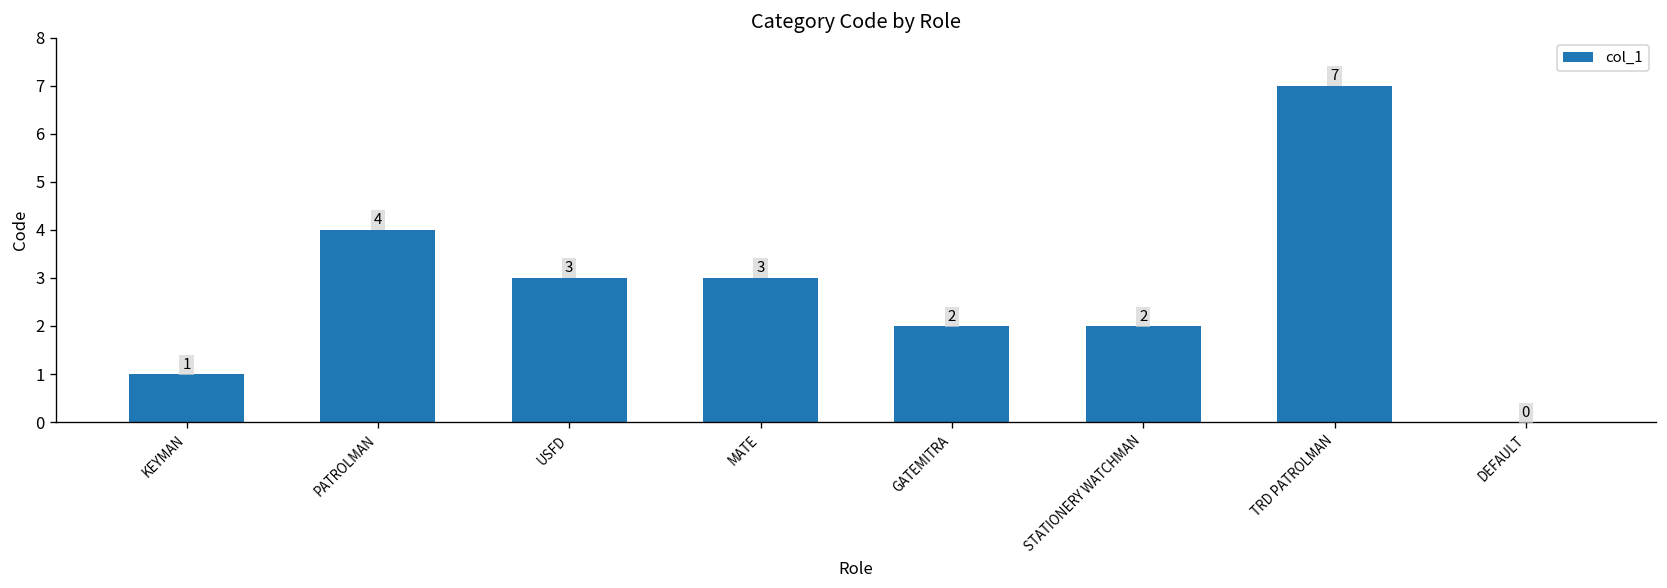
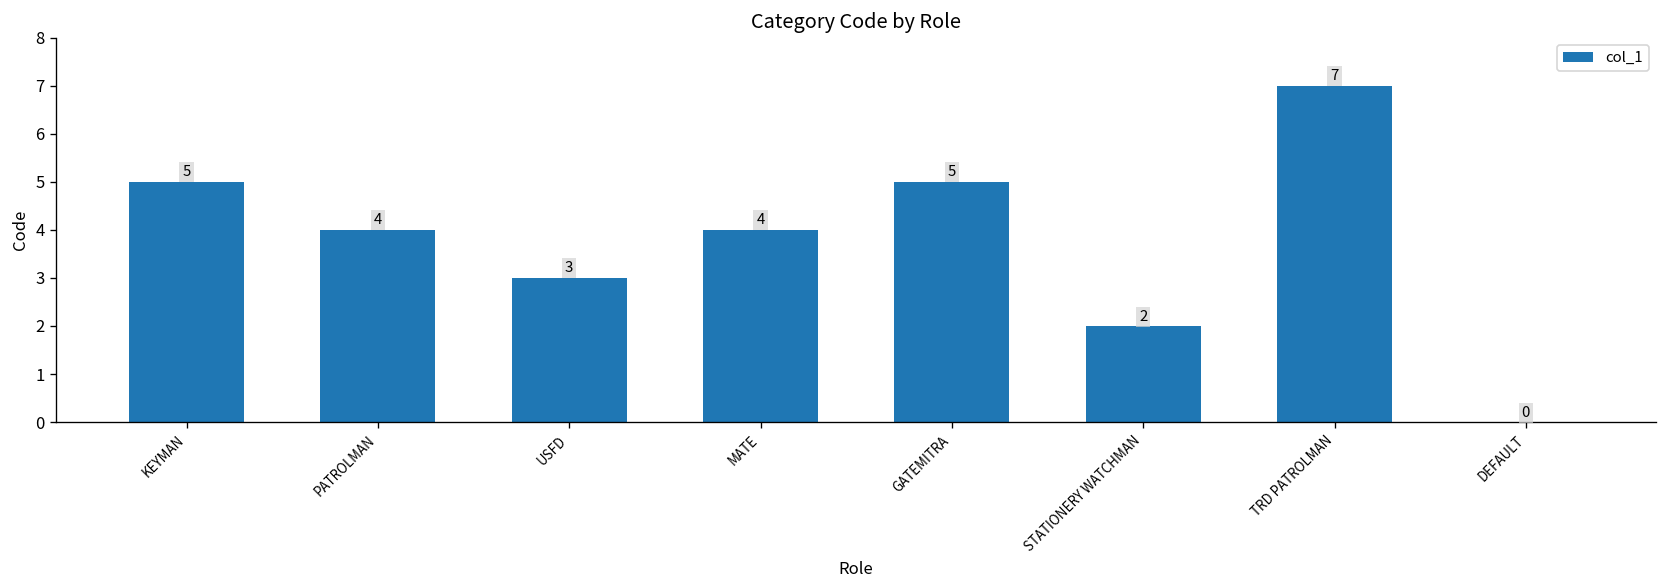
KEYMAN: 1 -> 5
MATE: 3 -> 4
GATEMITRA: 2 -> 5
